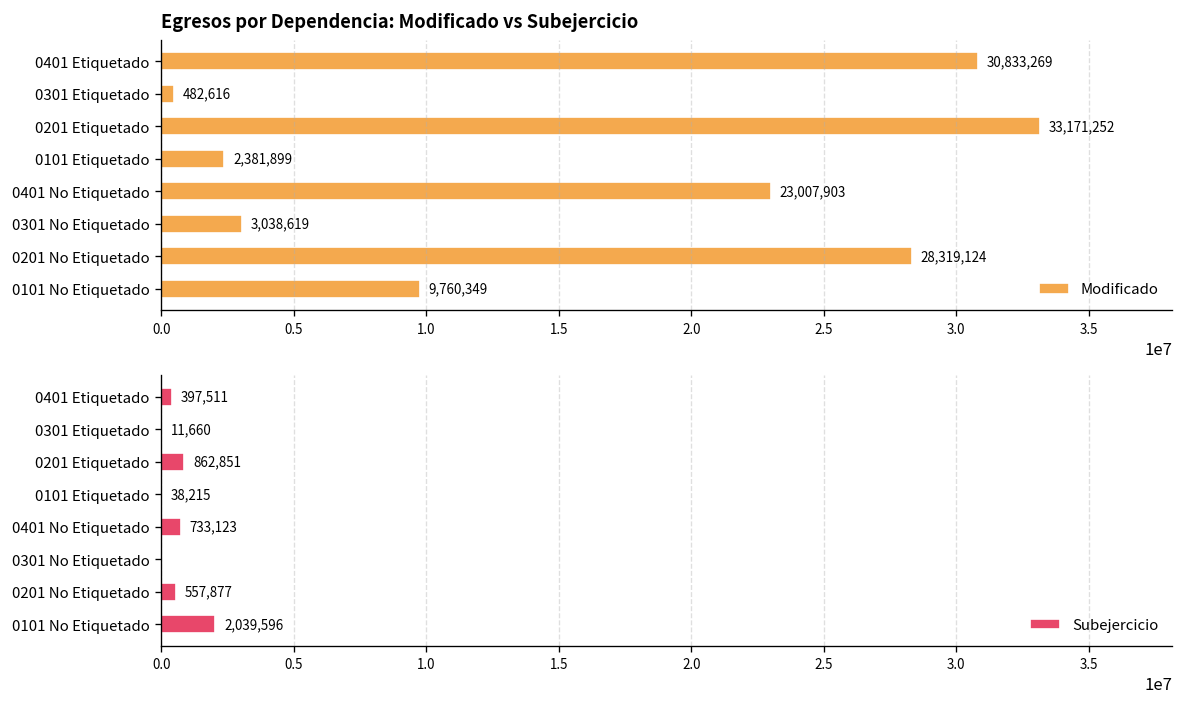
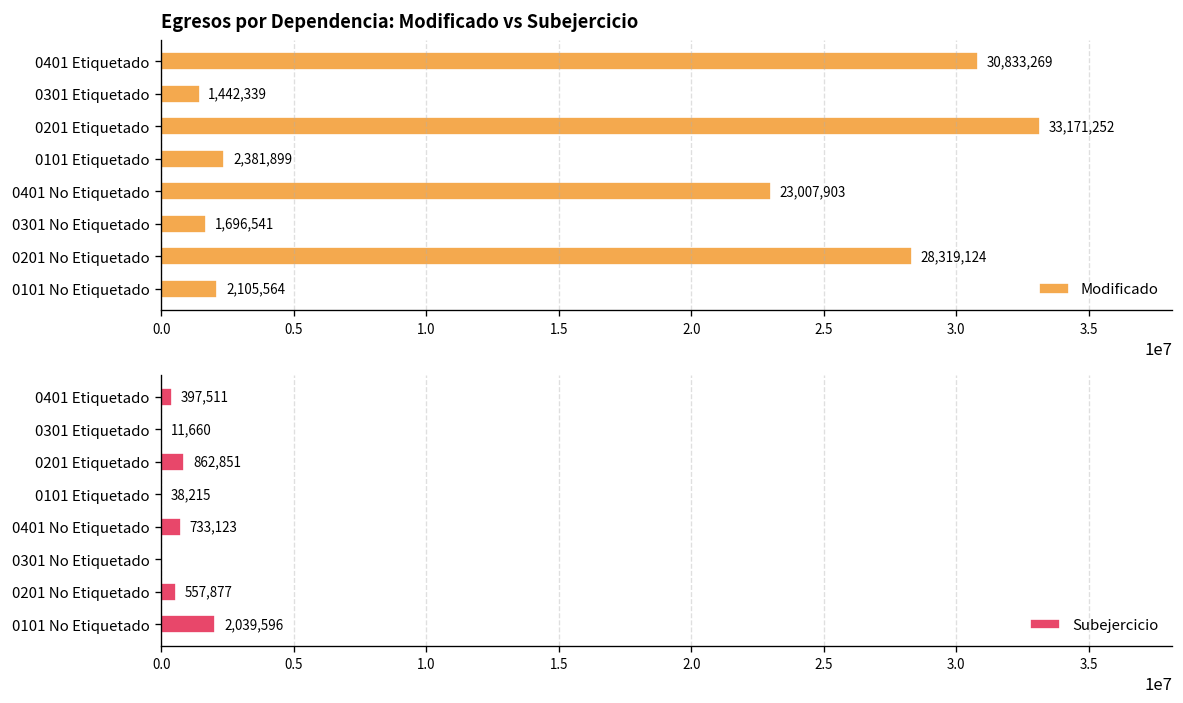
Egresos por Dependencia: Modificado vs Subejercicio, 0301 Etiquetado: 482,616 -> 1,442,339
Egresos por Dependencia: Modificado vs Subejercicio, 0301 No Etiquetado: 3,038,619 -> 1,696,541
Egresos por Dependencia: Modificado vs Subejercicio, 0101 No Etiquetado: 9,760,349 -> 2,105,564
